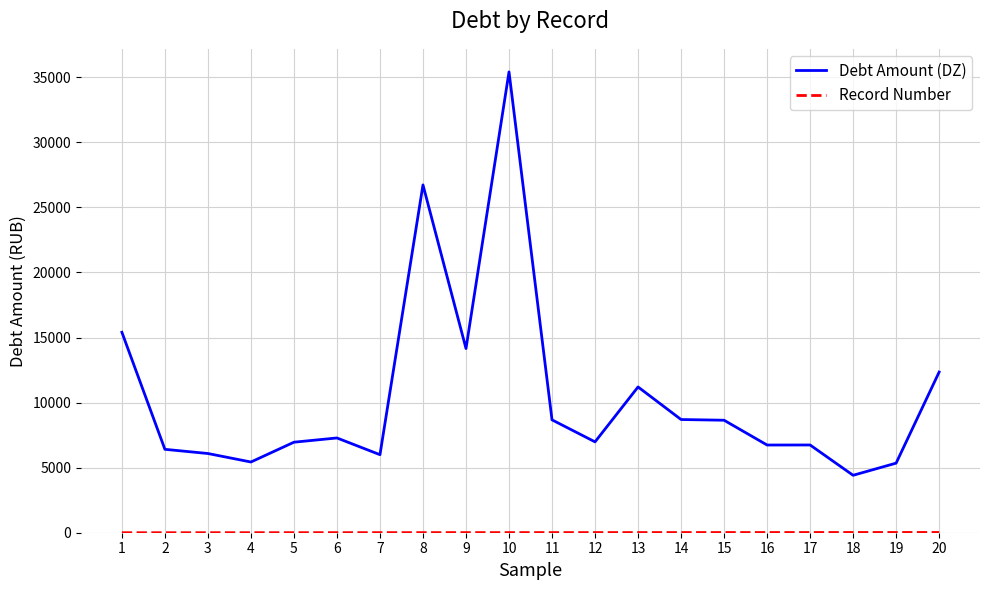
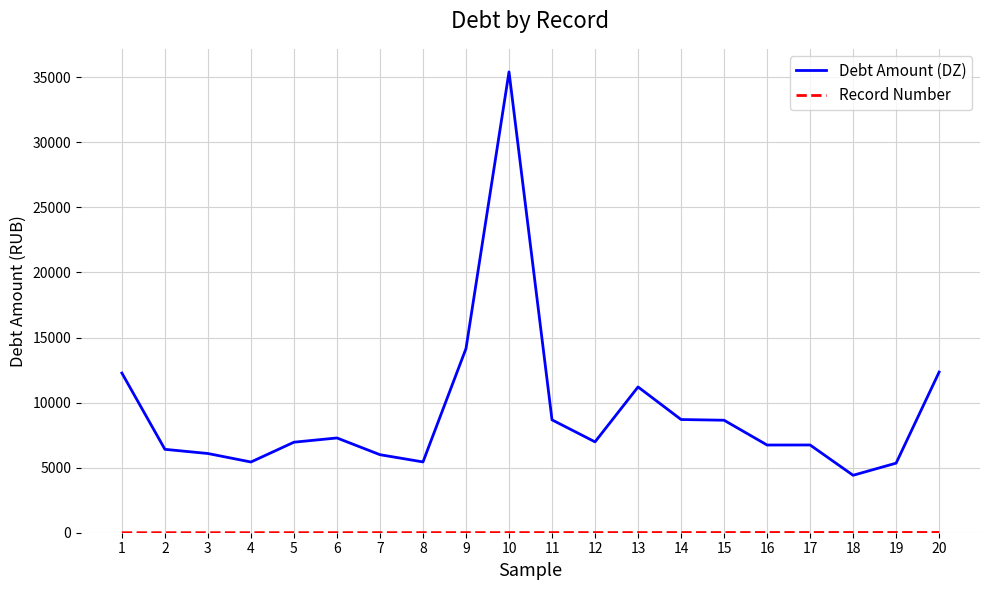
Debt Amount (DZ), 1: 15400 -> 12300
Debt Amount (DZ), 8: 26700 -> 5400
